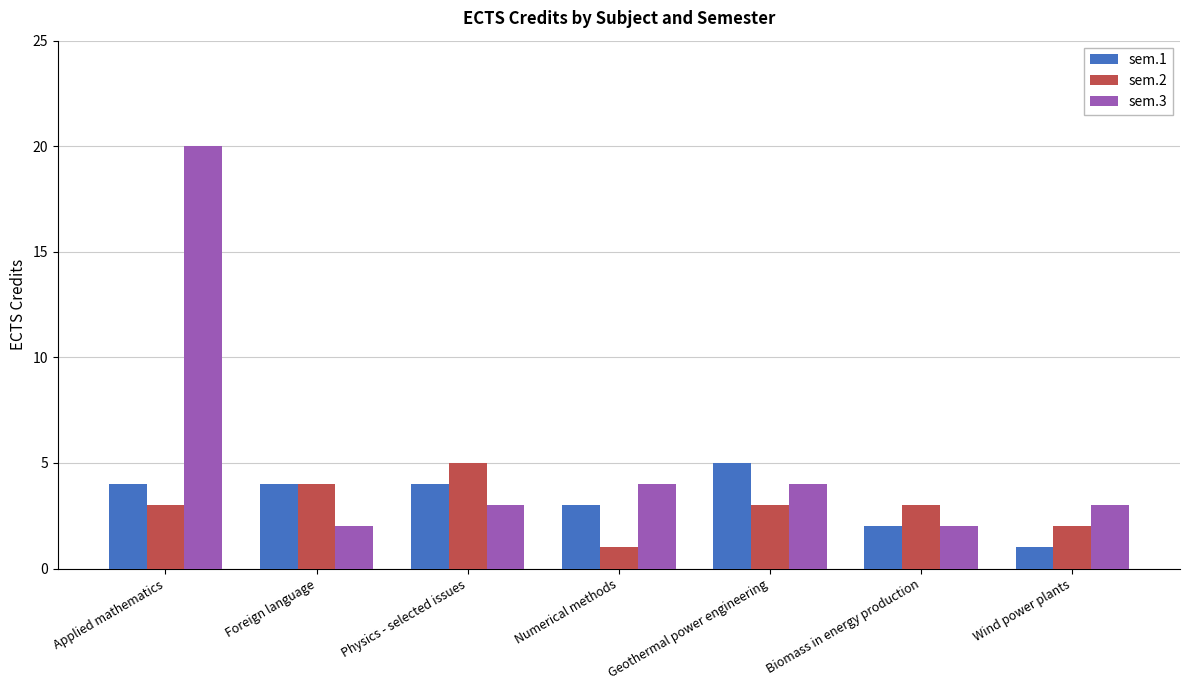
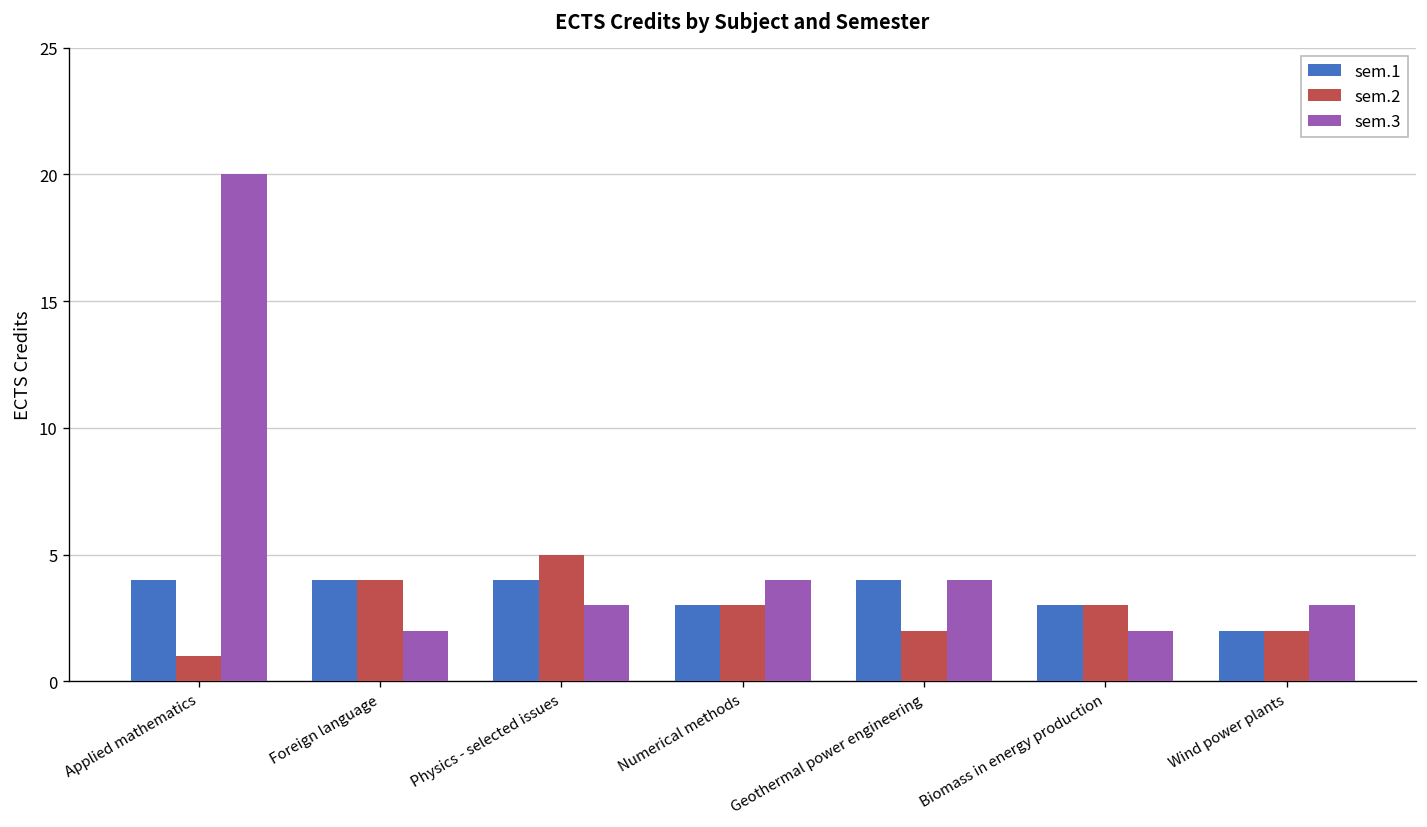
sem.2, Applied mathematics: 3 -> 1
sem.2, Numerical methods: 1 -> 3
sem.1, Geothermal power engineering: 5 -> 4
sem.2, Geothermal power engineering: 3 -> 2
sem.1, Biomass in energy production: 2 -> 3
sem.1, Wind power plants: 1 -> 2
